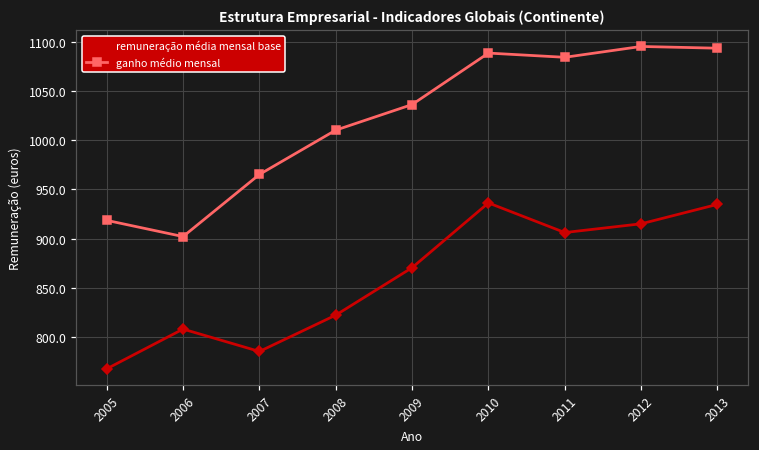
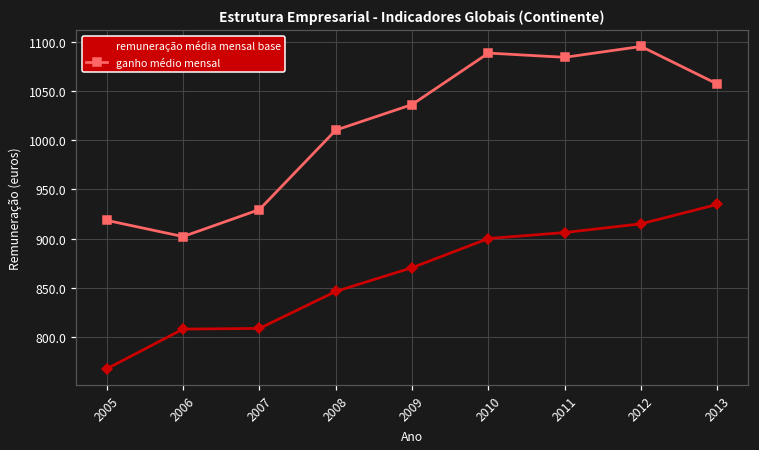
remuneração média mensal base, 2007: 790 -> 810
ganho médio mensal, 2007: 970 -> 930
remuneração média mensal base, 2008: 820 -> 850
remuneração média mensal base, 2010: 940 -> 900
ganho médio mensal, 2013: 1090 -> 1060
